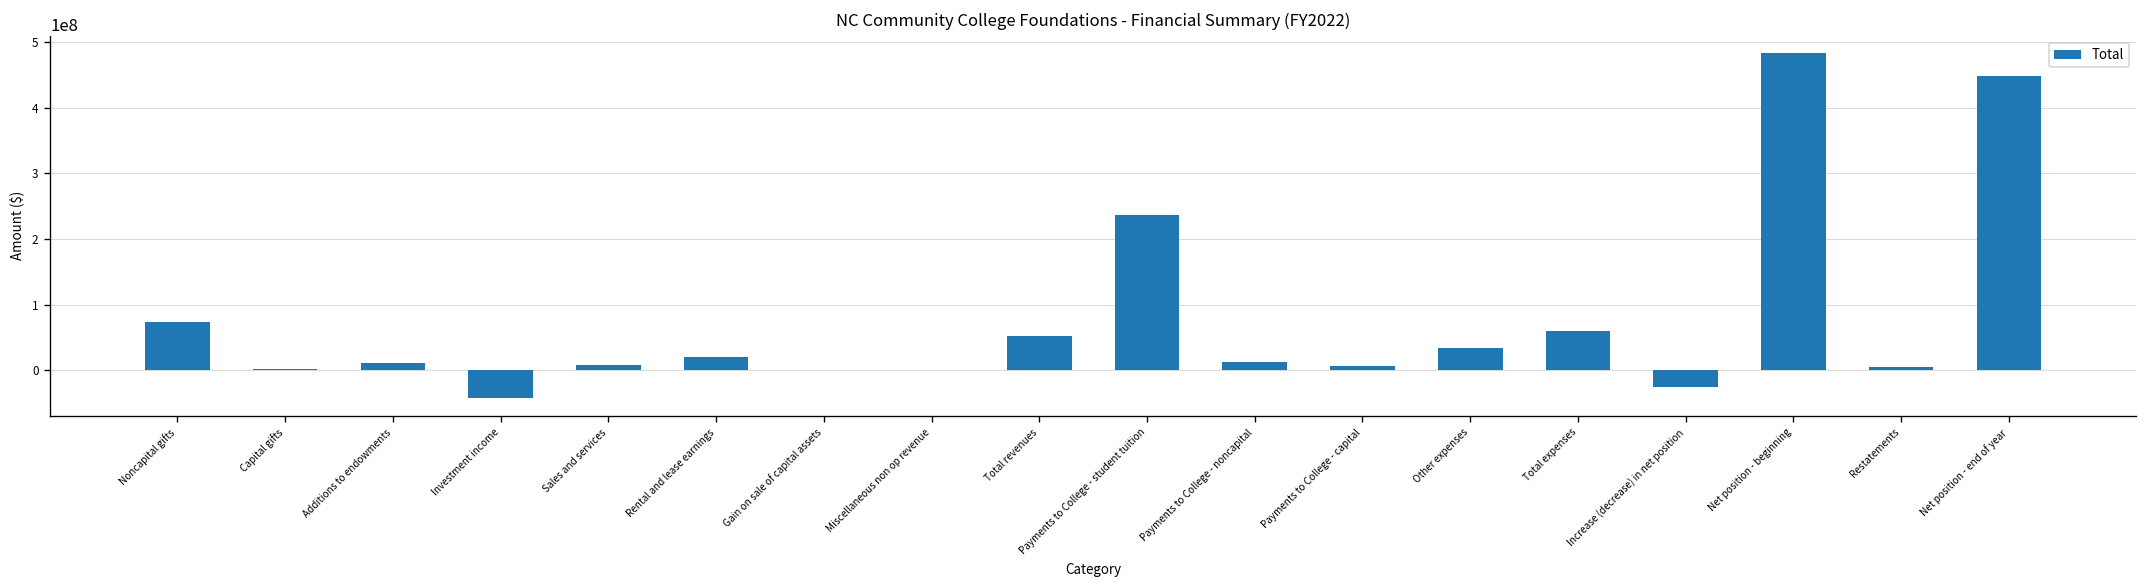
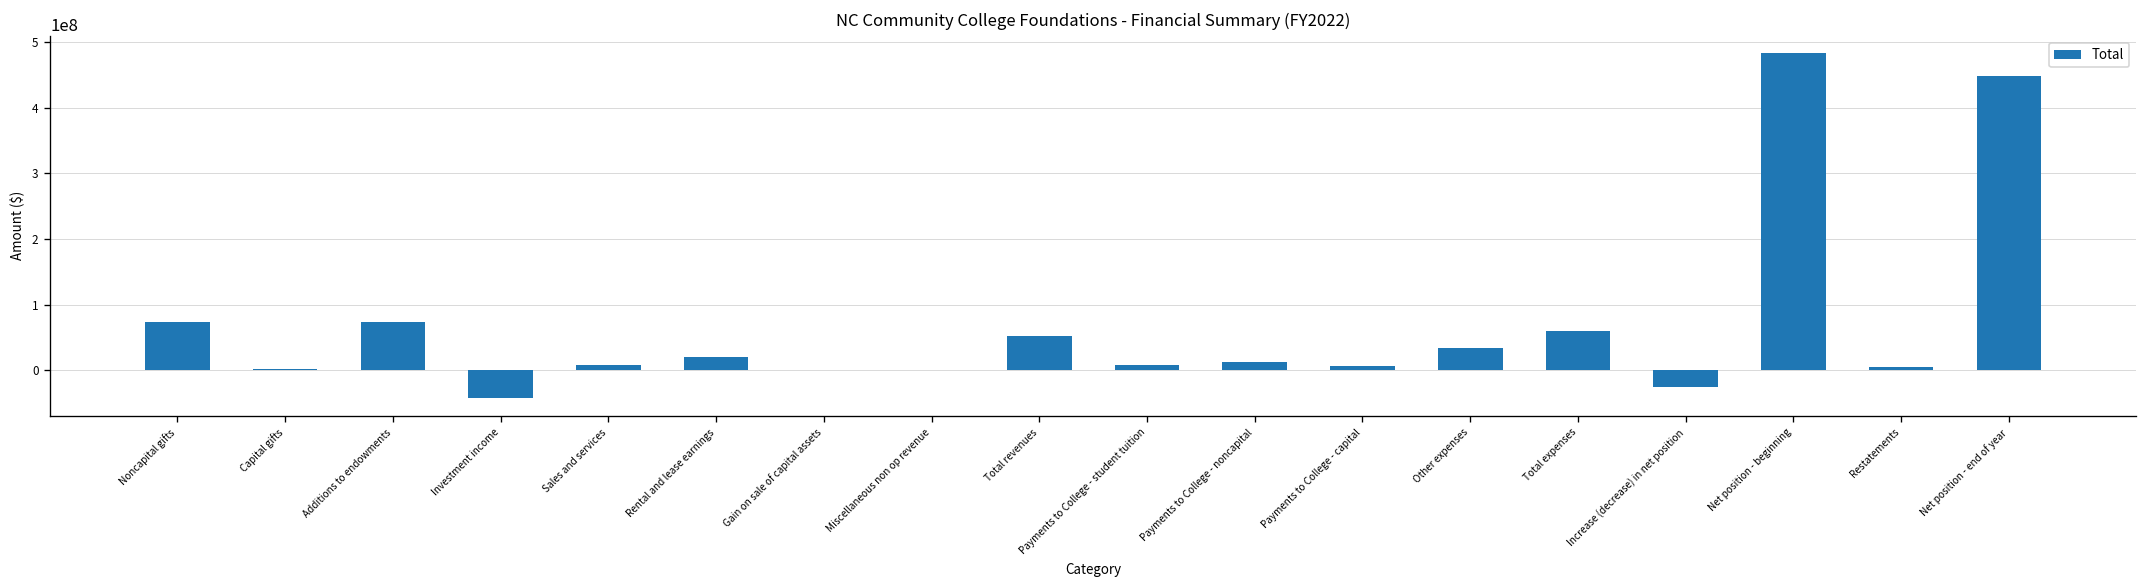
Additions to endowments: 10000000 -> 70000000
Payments to College - student tuition: 240000000 -> 10000000
